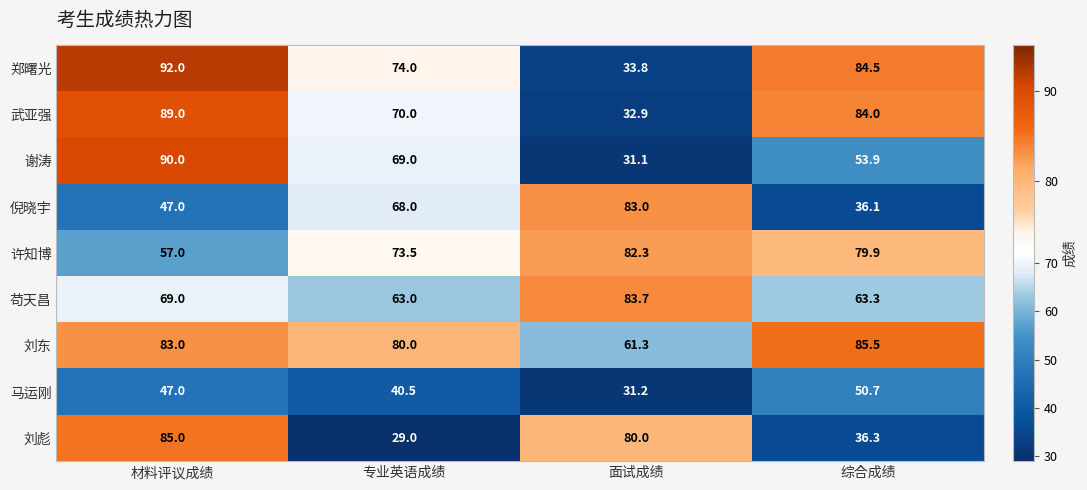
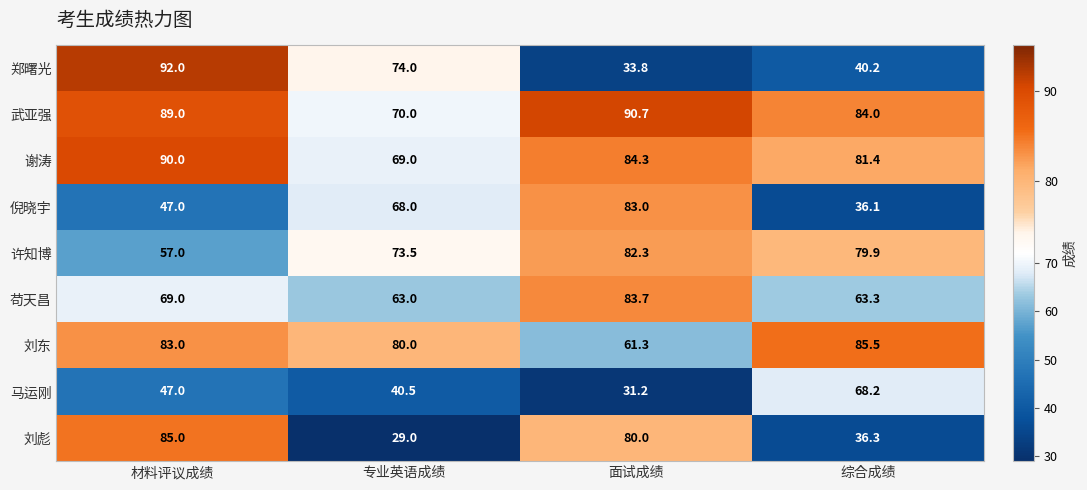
郑曙光, 综合成绩: 84.5 -> 40.2
武亚强, 面试成绩: 32.9 -> 90.7
谢涛, 面试成绩: 31.1 -> 84.3
谢涛, 综合成绩: 53.9 -> 81.4
马运刚, 综合成绩: 50.7 -> 68.2
